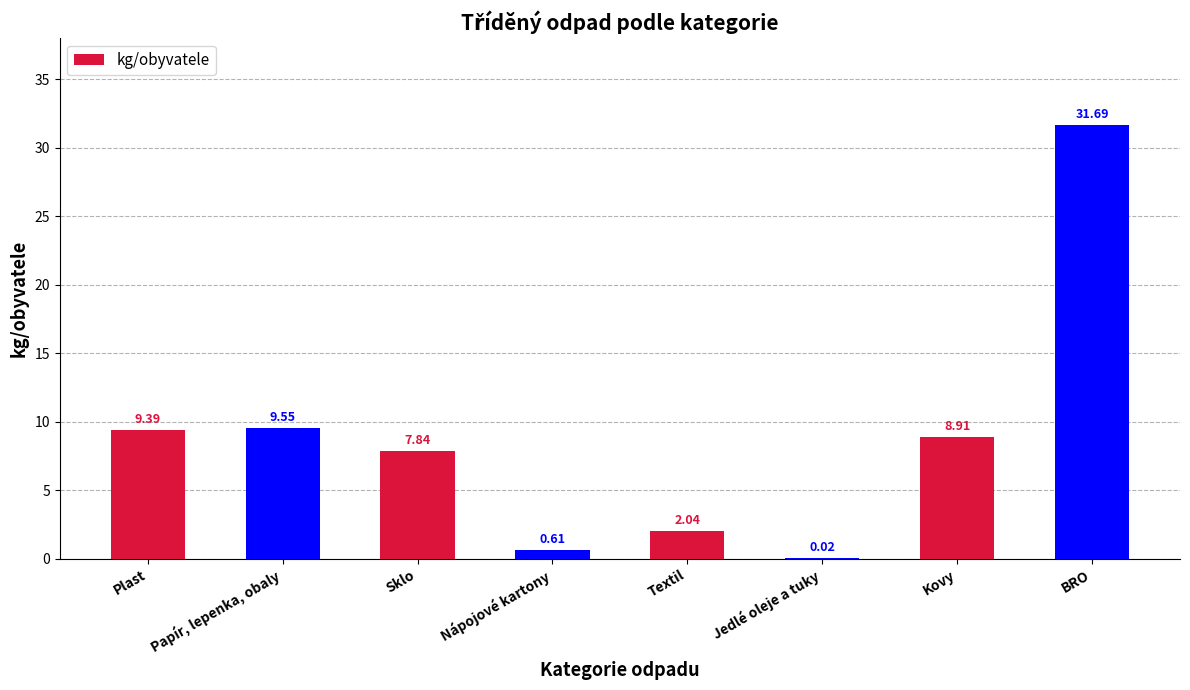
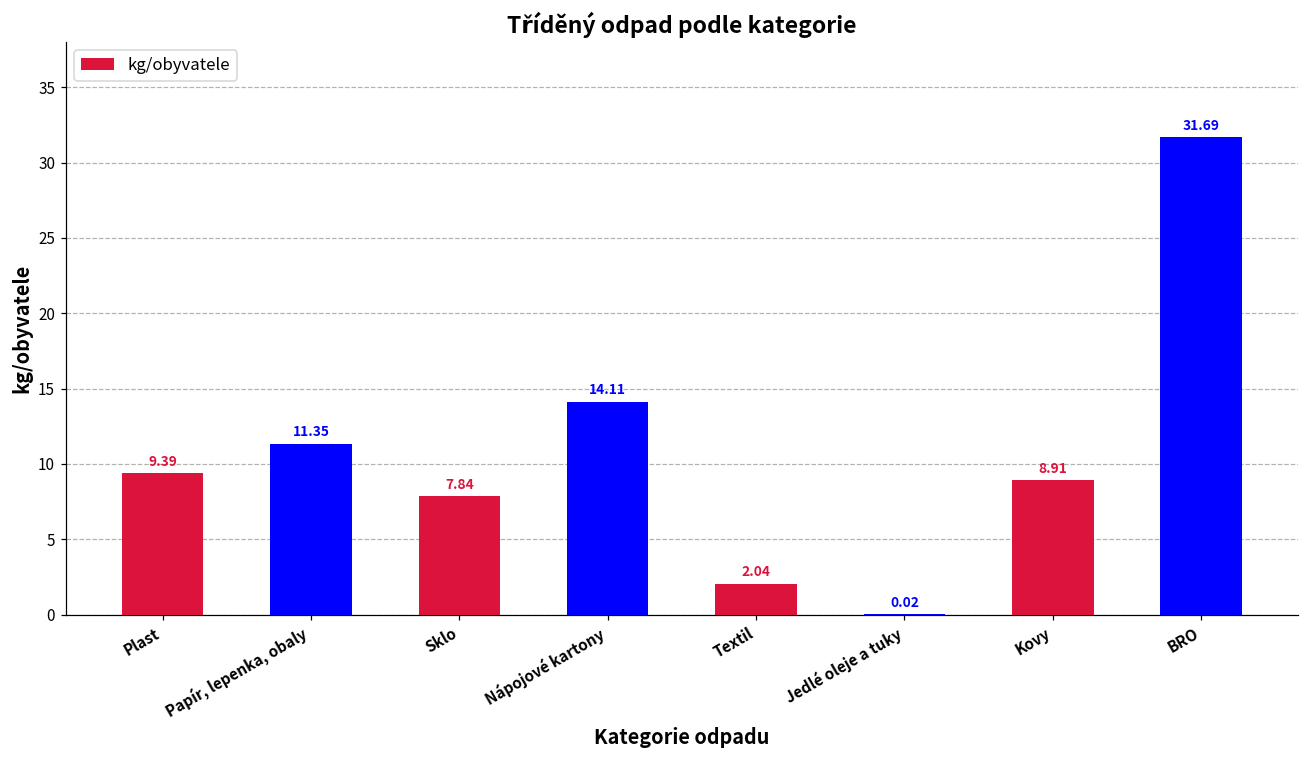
Papír, lepenka, obaly: 9.55 -> 11.35
Nápojové kartony: 0.61 -> 14.11
